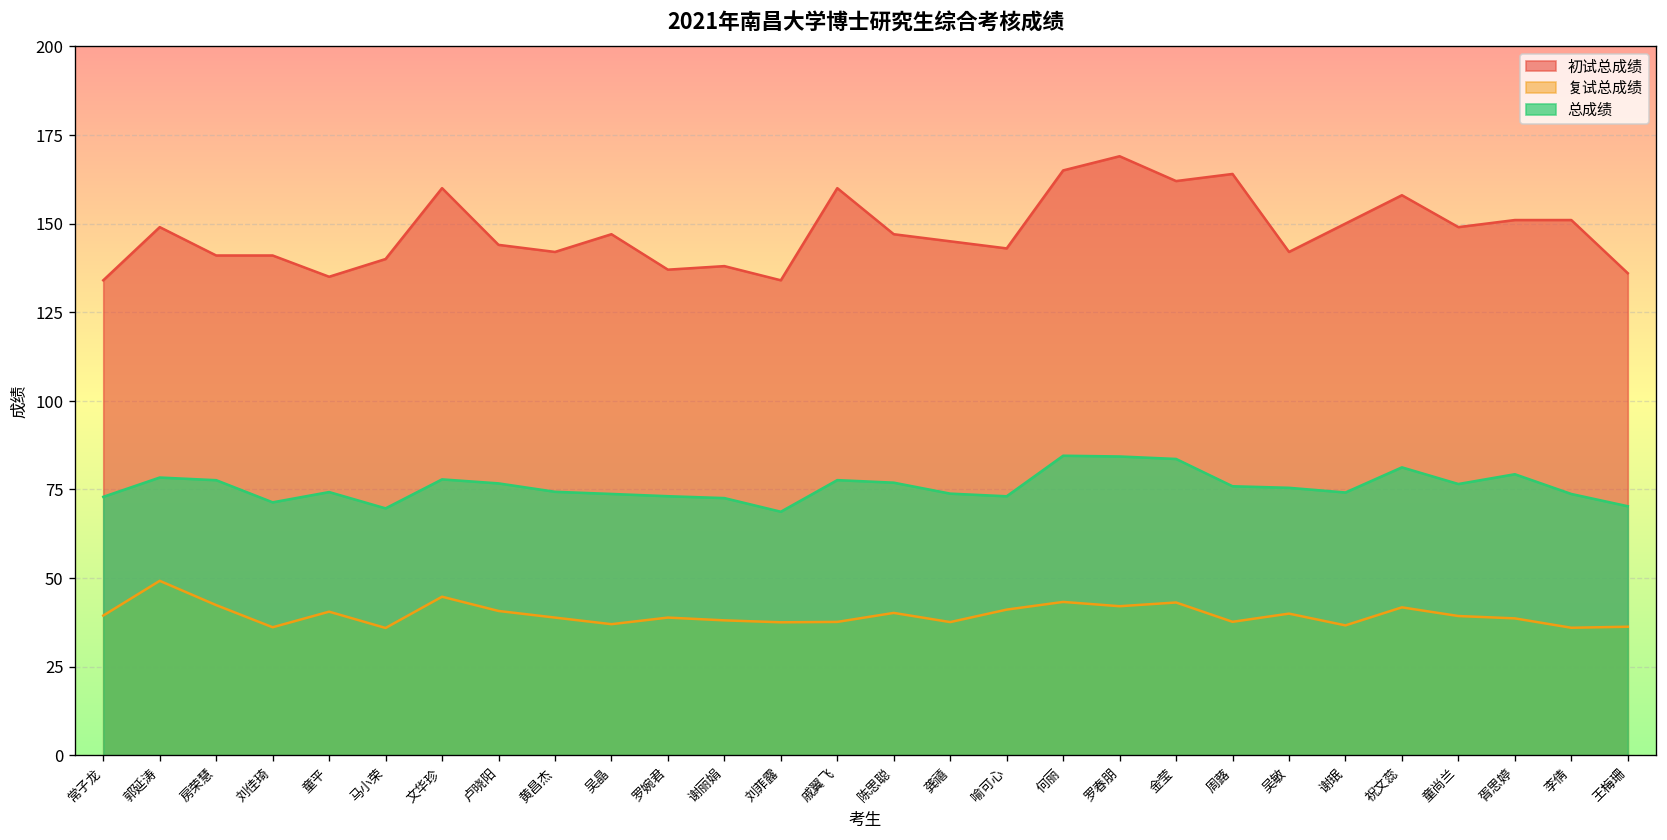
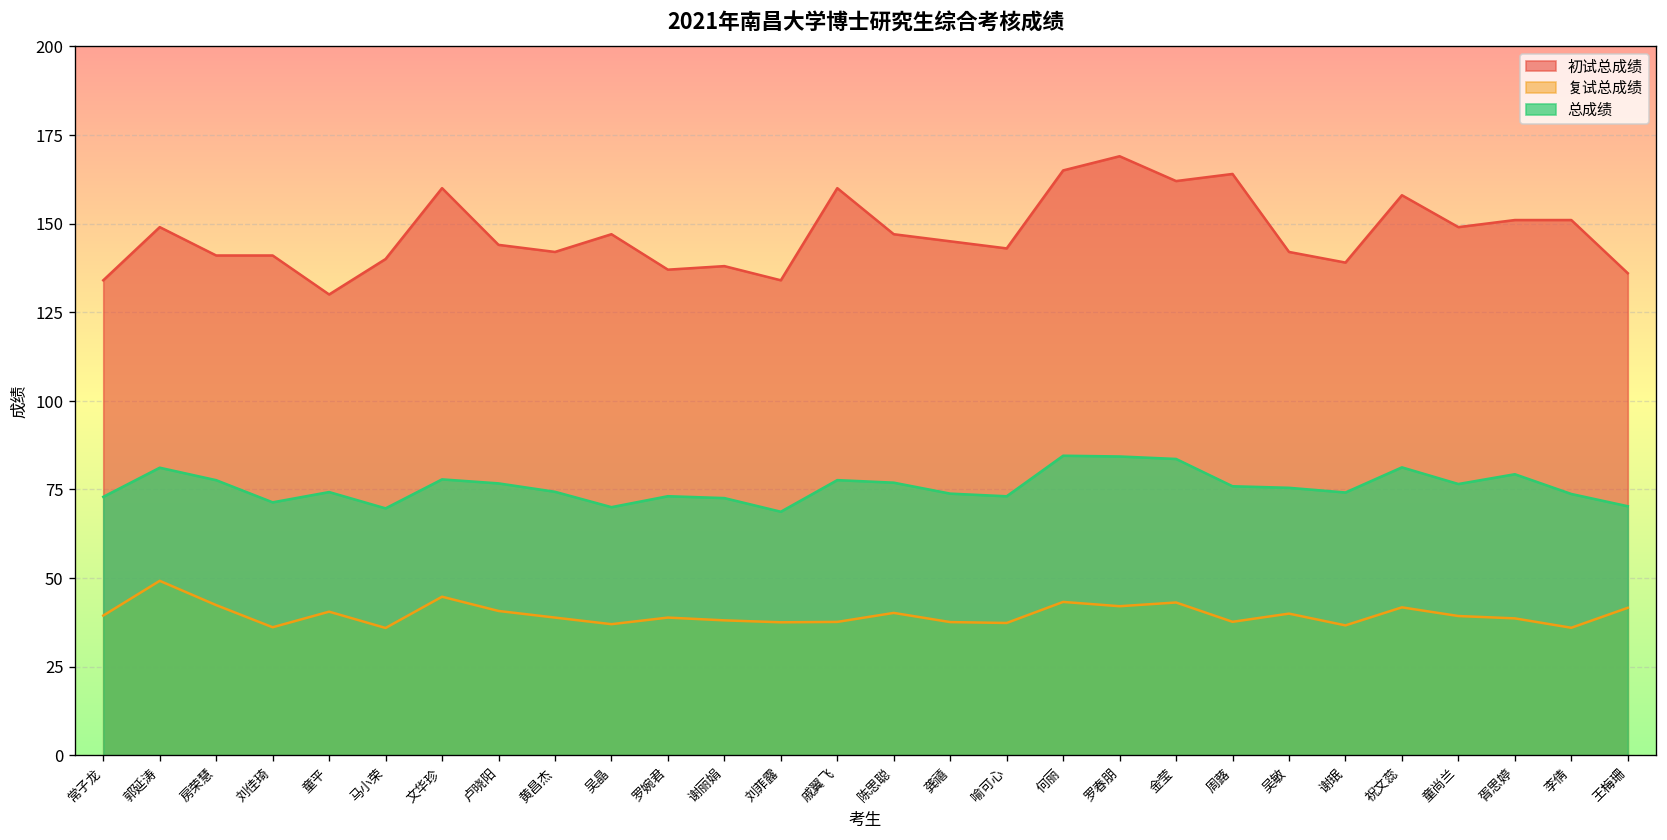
总成绩, 郭延涛: 78 -> 81
初试总成绩, 童平: 135 -> 130
总成绩, 吴晶: 74 -> 70
复试总成绩, 喻可心: 41 -> 37
初试总成绩, 谢珉: 150 -> 139
复试总成绩, 王梅珊: 36 -> 42
